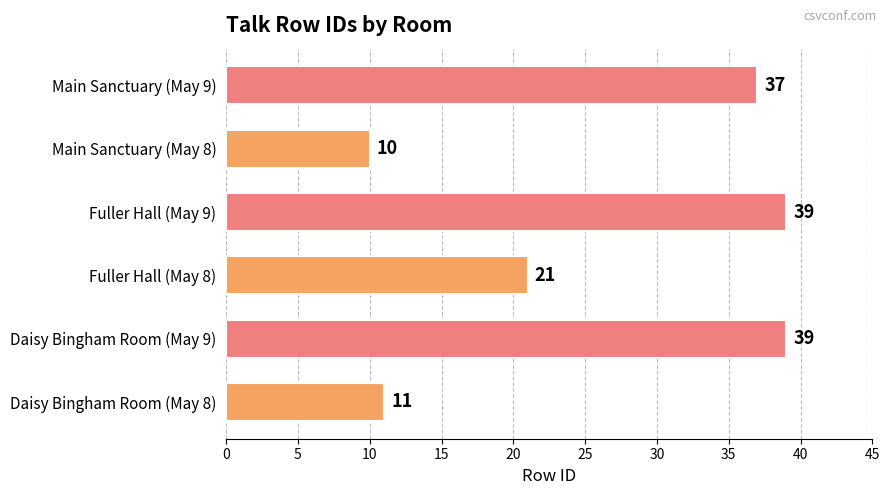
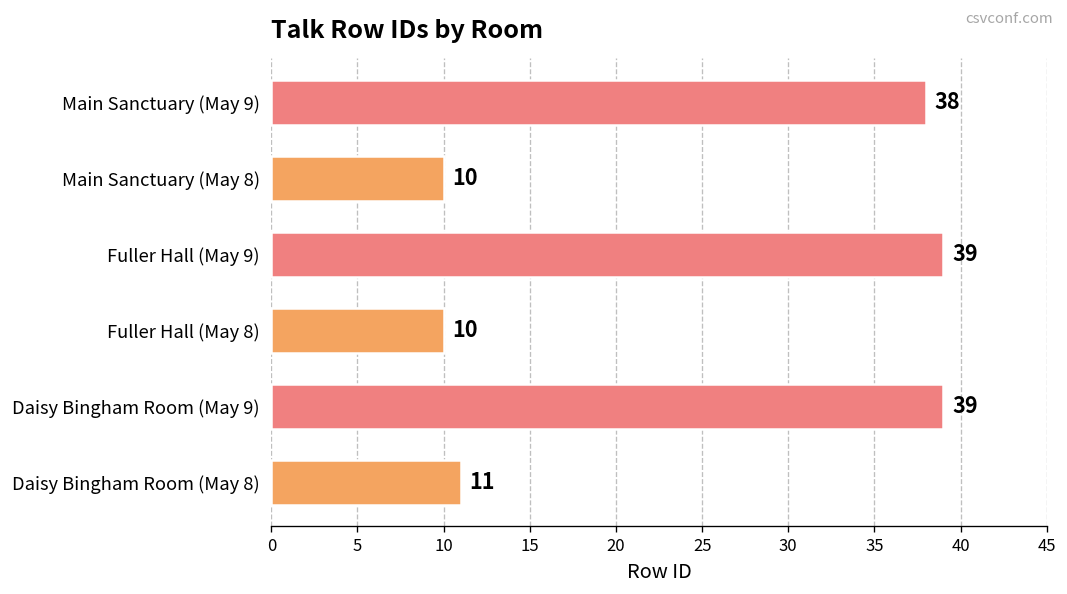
Main Sanctuary (May 9): 37 -> 38
Fuller Hall (May 8): 21 -> 10
